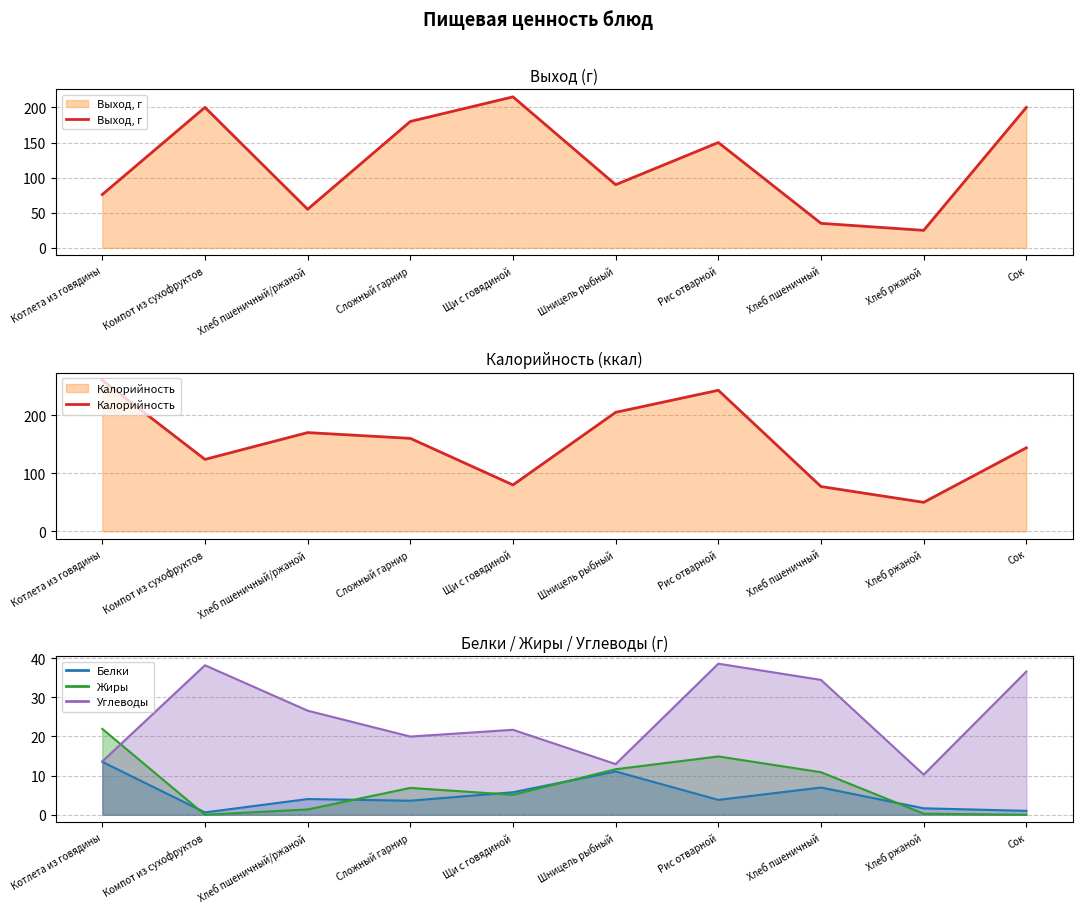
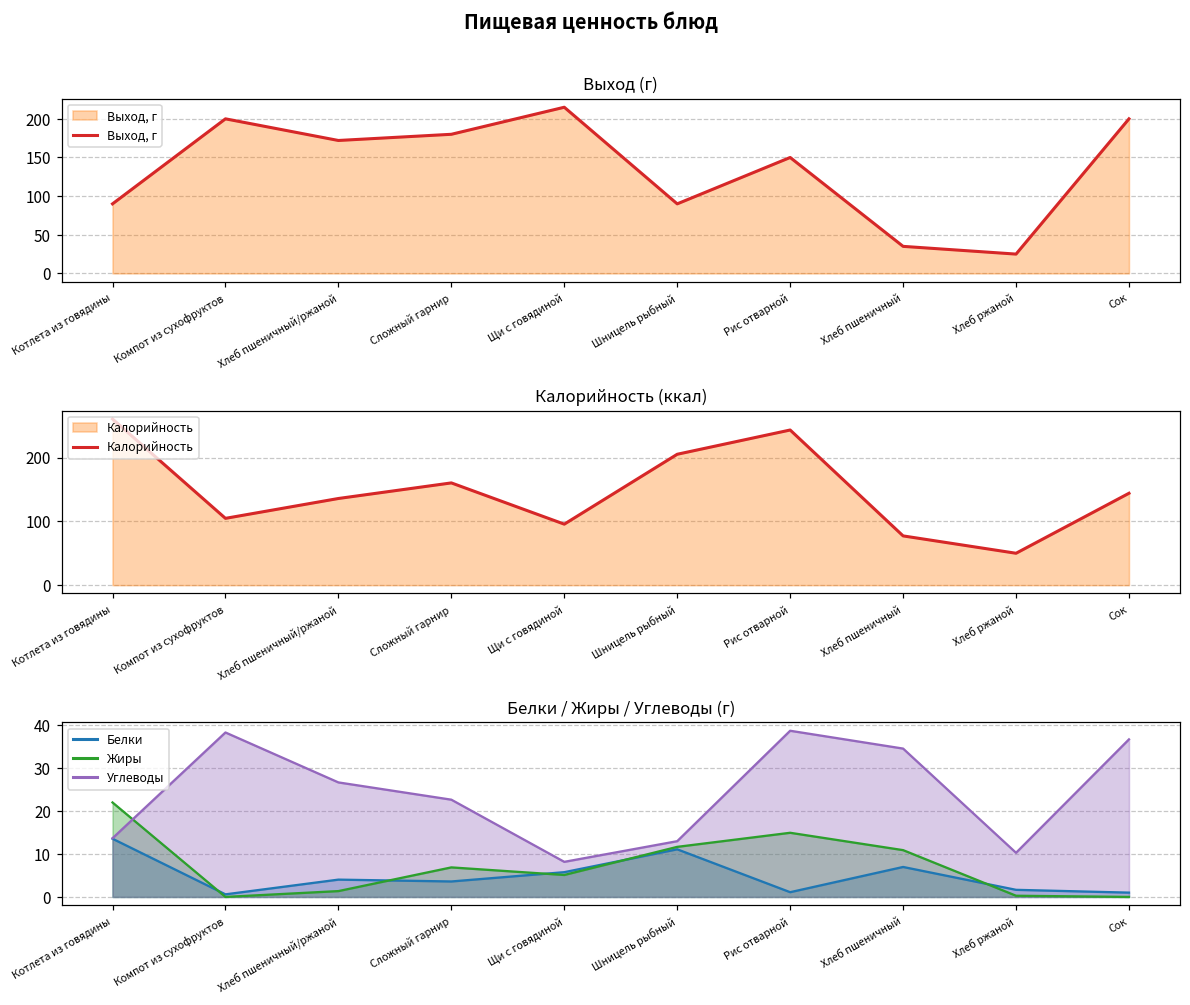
Выход (г), Котлета из говядины: 80 -> 90
Выход (г), Хлеб пшеничный/ржаной: 60 -> 170
Калорийность (ккал), Компот из сухофруктов: 120 -> 100
Калорийность (ккал), Хлеб пшеничный/ржаной: 170 -> 140
Калорийность (ккал), Щи с говядиной: 80 -> 100
Белки / Жиры / Углеводы (г), Углеводы, Сложный гарнир: 20 -> 23
Белки / Жиры / Углеводы (г), Углеводы, Щи с говядиной: 22 -> 8
Белки / Жиры / Углеводы (г), Белки, Рис отварной: 4 -> 1
